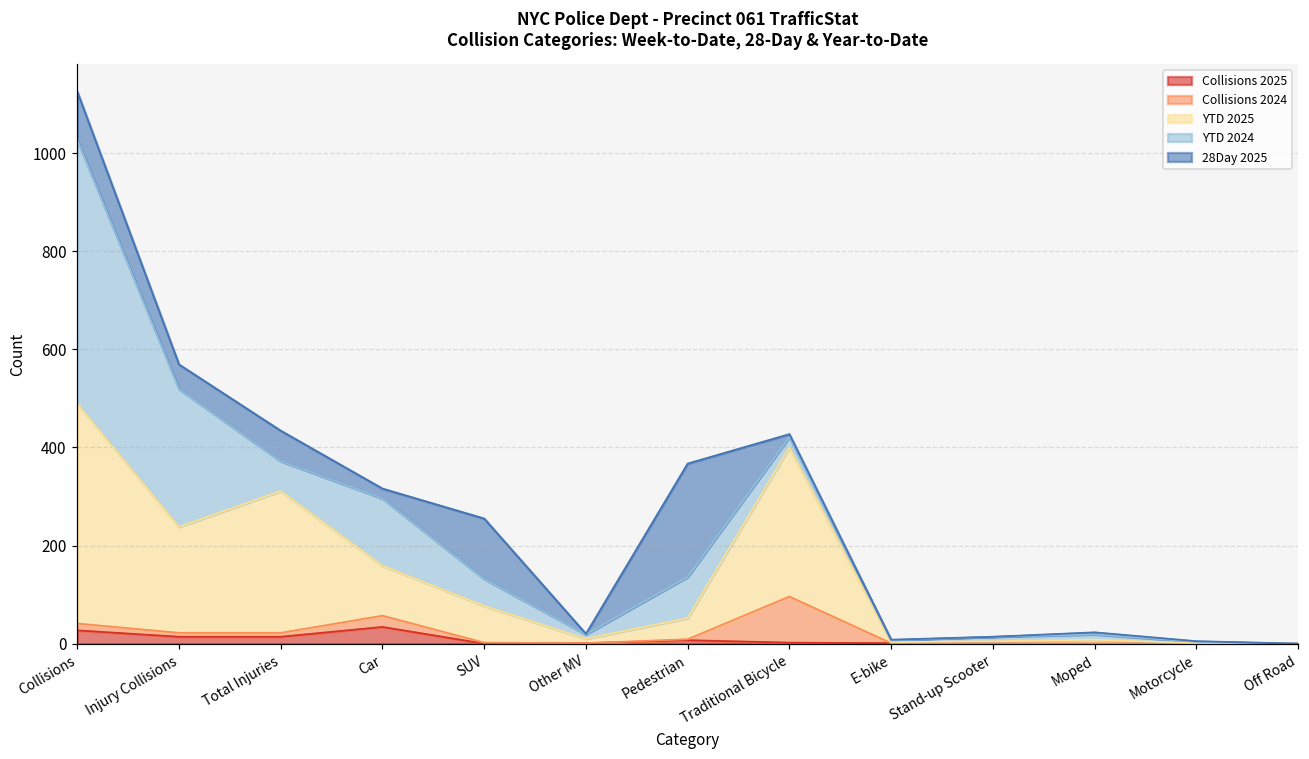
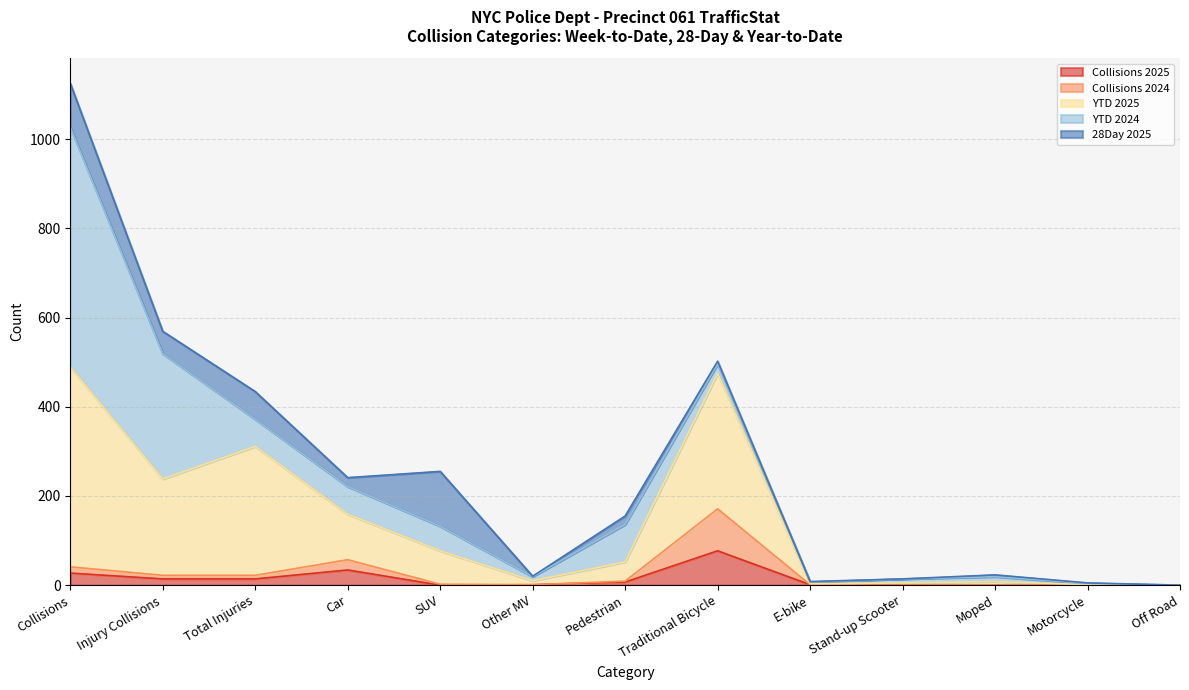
YTD 2024, Car: 140 -> 60
28Day 2025, Pedestrian: 230 -> 20
Collisions 2025, Traditional Bicycle: 0 -> 80
